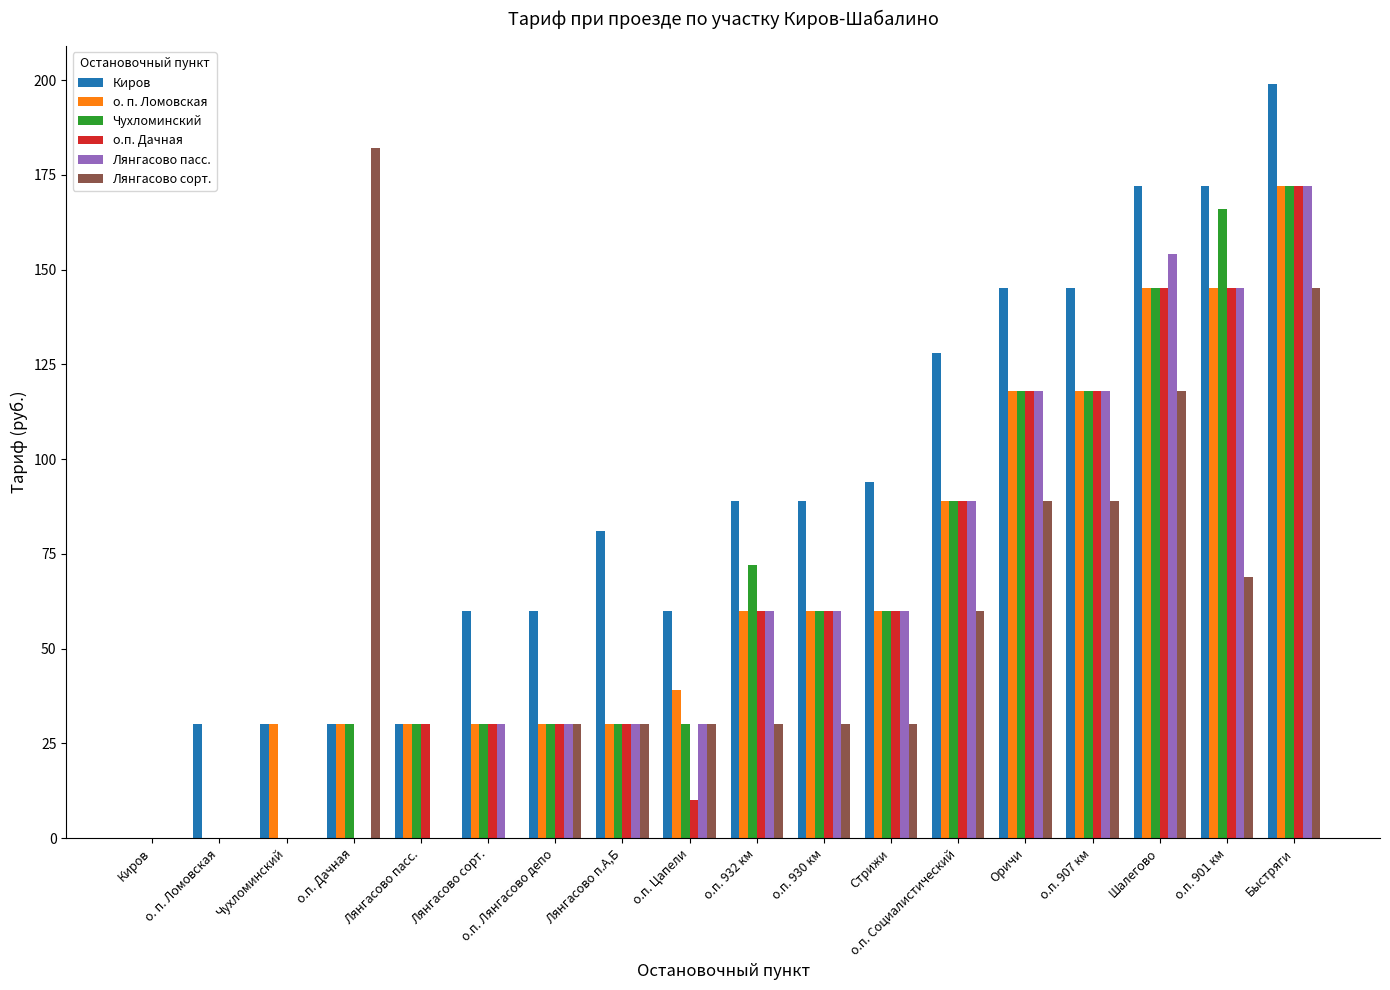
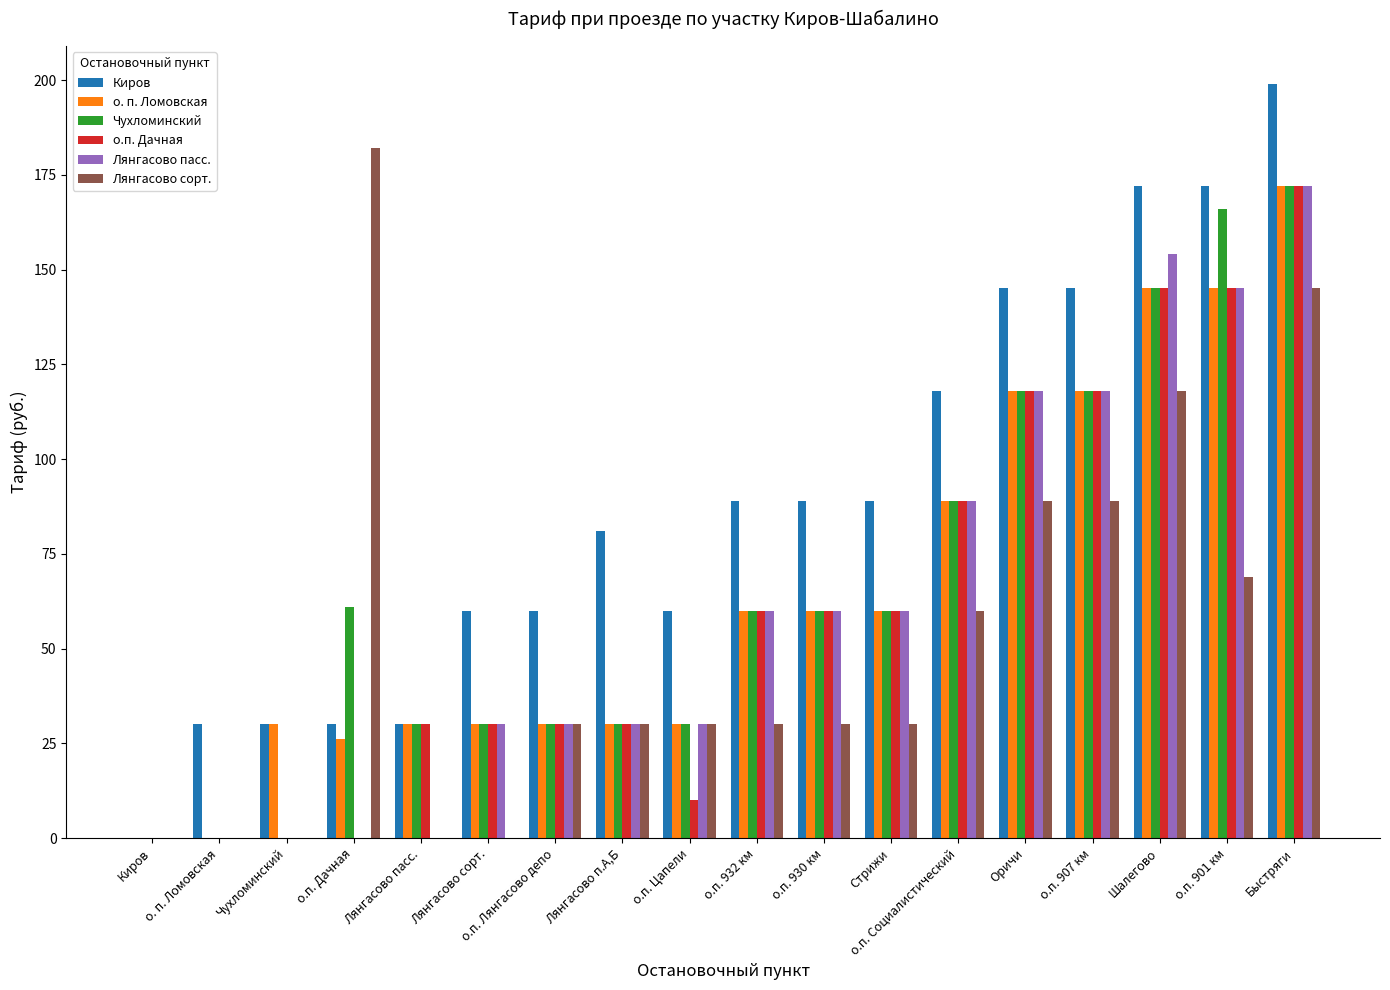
о. п. Ломовская, о.п. Дачная: 30 -> 26
Чухломинский, о.п. Дачная: 30 -> 61
о. п. Ломовская, о.п. Цапели: 39 -> 30
Чухломинский, о.п. 932 км: 72 -> 60
Киров, Стрижи: 94 -> 89
Киров, о.п. Социалистический: 128 -> 118
